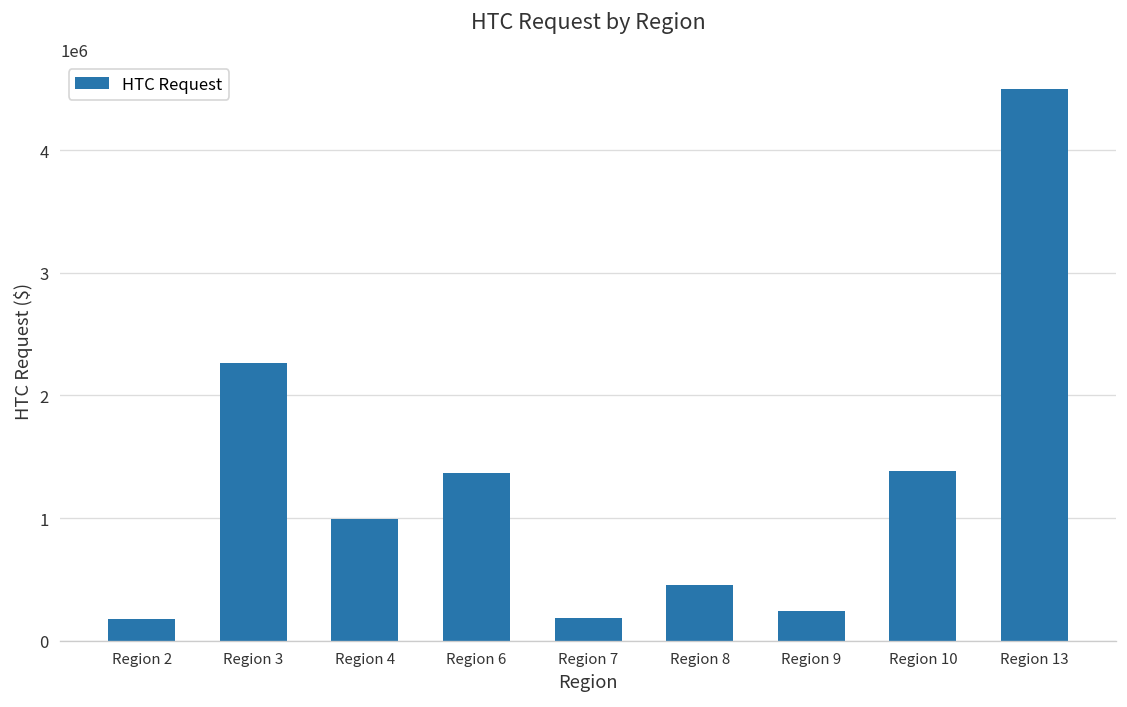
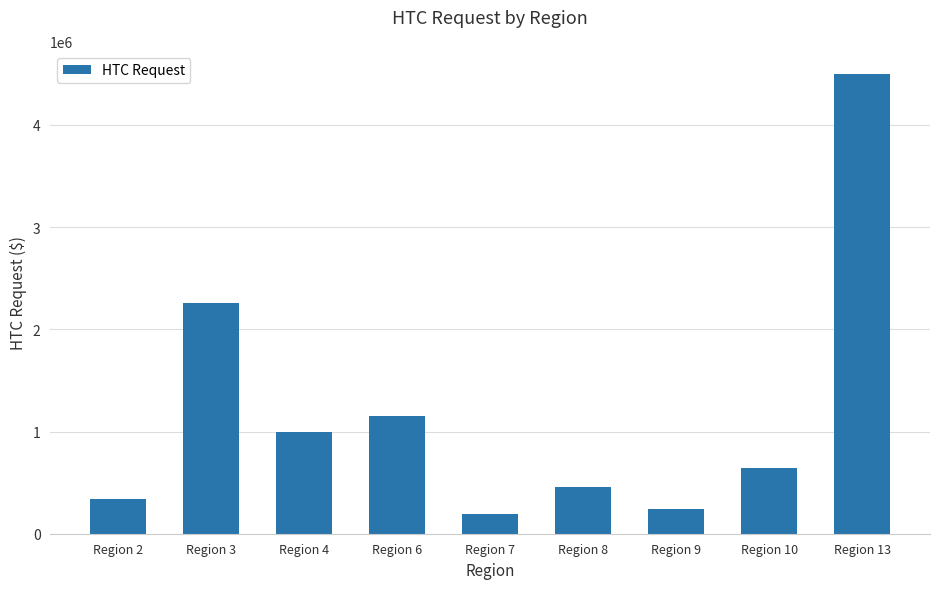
Region 2: 180000 -> 340000
Region 6: 1370000 -> 1150000
Region 10: 1390000 -> 650000
